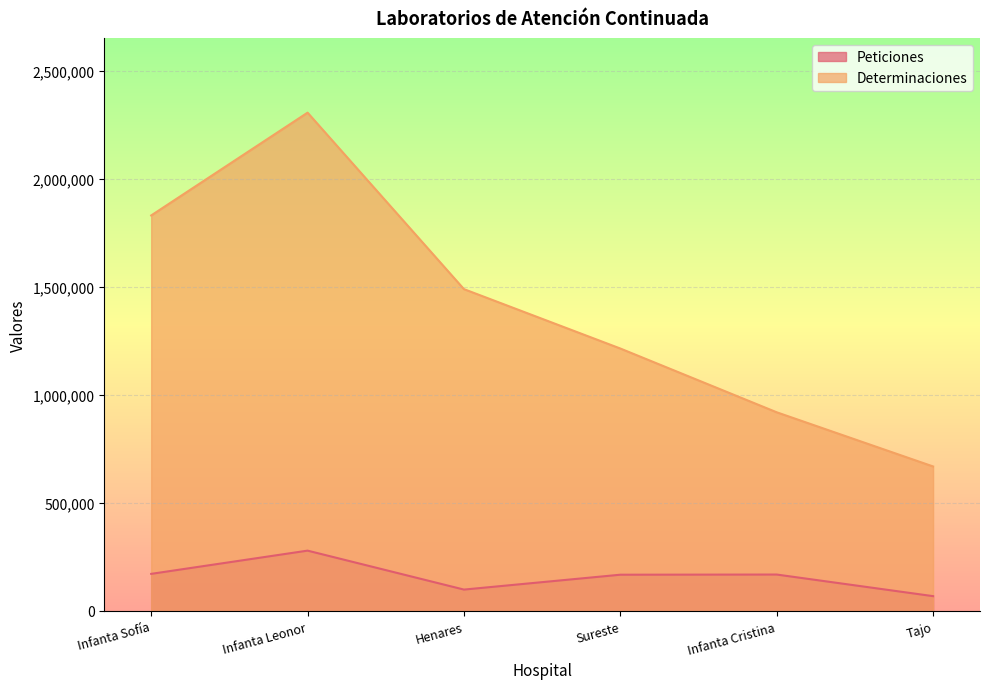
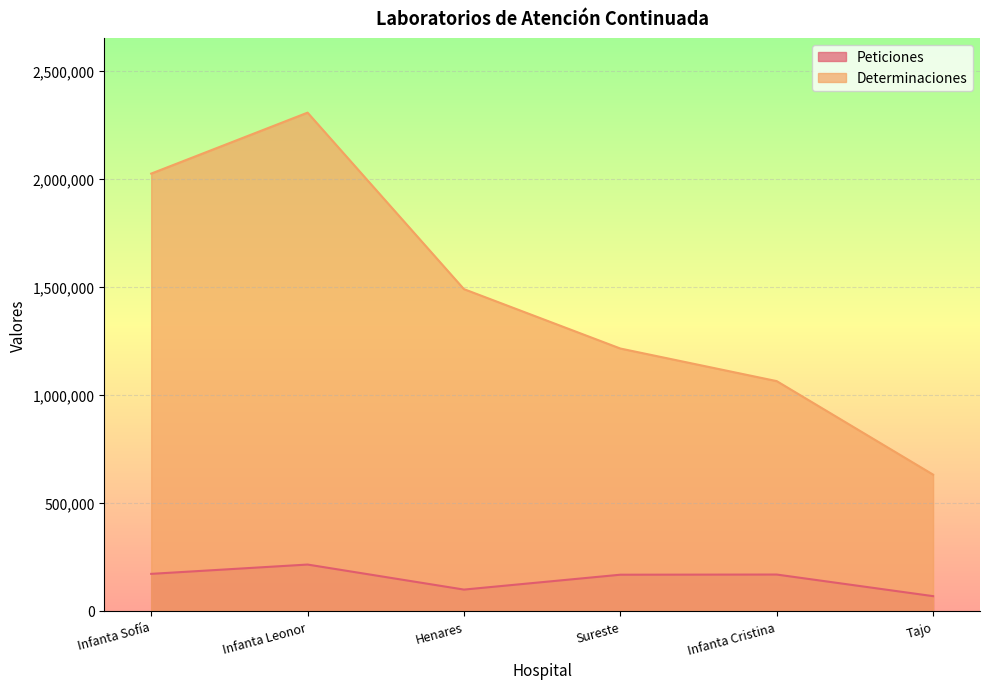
Determinaciones, Infanta Sofía: 1,830,000 -> 2,020,000
Peticiones, Infanta Leonor: 280,000 -> 210,000
Determinaciones, Infanta Cristina: 920,000 -> 1,060,000
Determinaciones, Tajo: 670,000 -> 630,000
